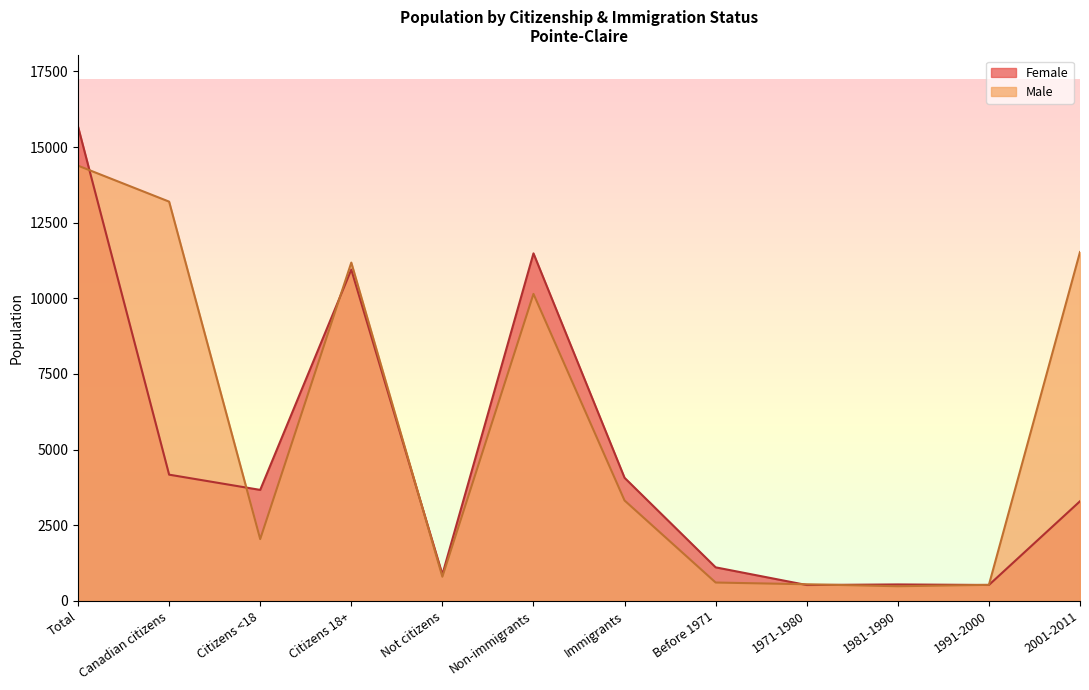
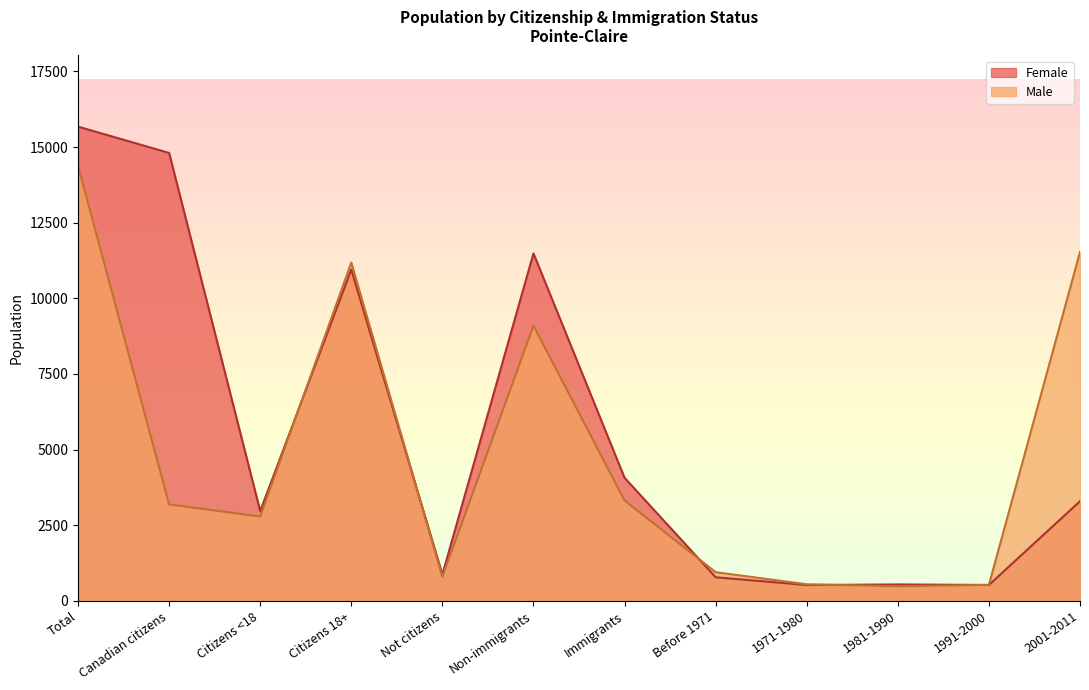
Female, Canadian citizens: 4200 -> 14800
Male, Canadian citizens: 13200 -> 3200
Female, Citizens <18: 3700 -> 3000
Male, Citizens <18: 2000 -> 2800
Male, Non-immigrants: 10100 -> 9100
Female, Before 1971: 1100 -> 800
Male, Before 1971: 600 -> 900
